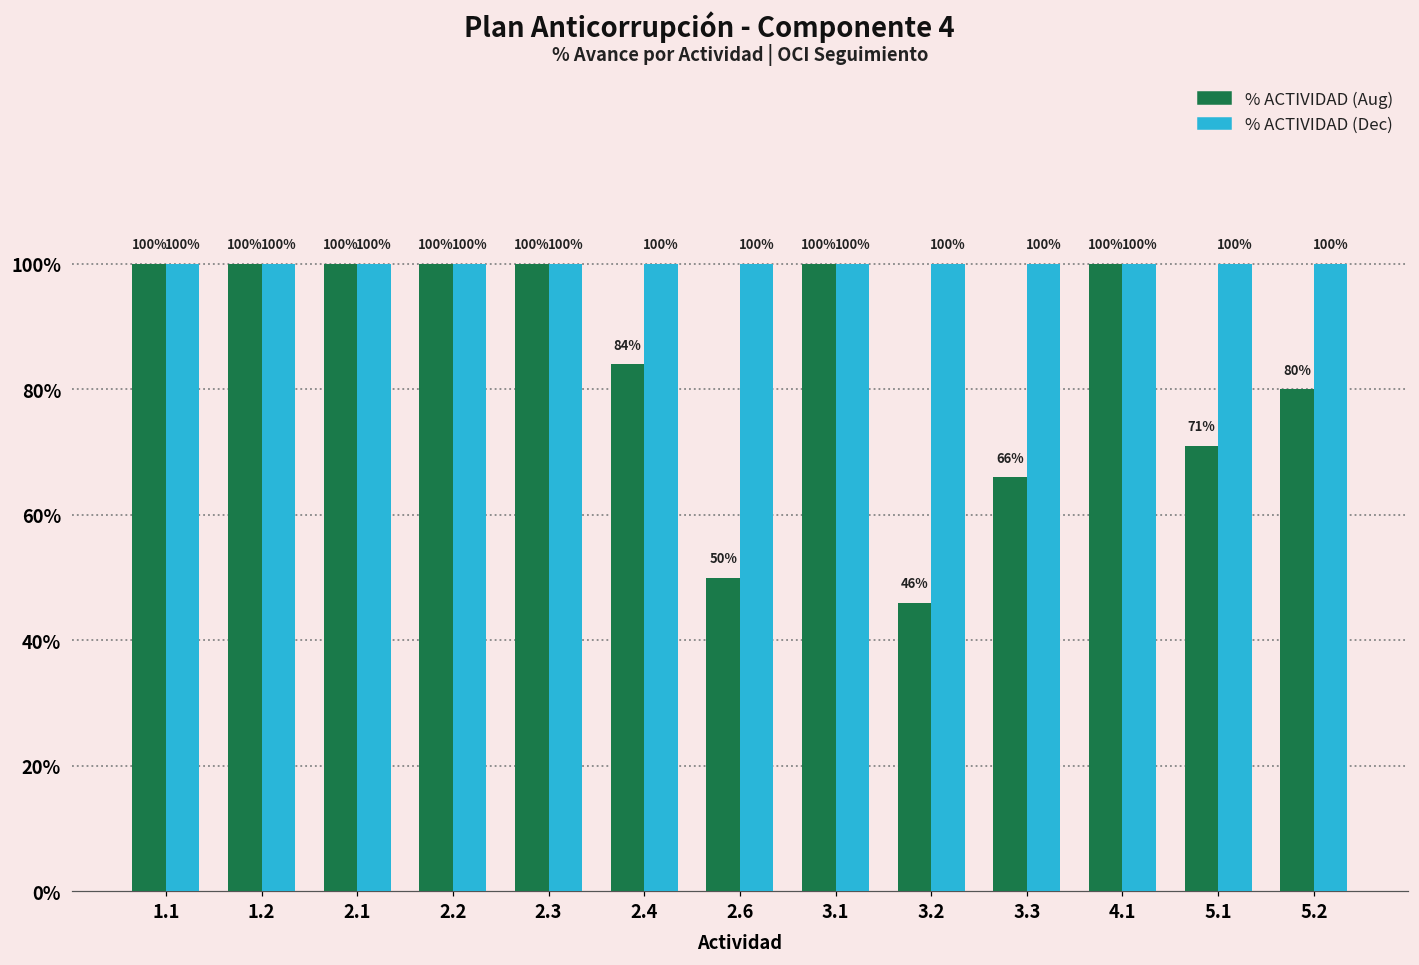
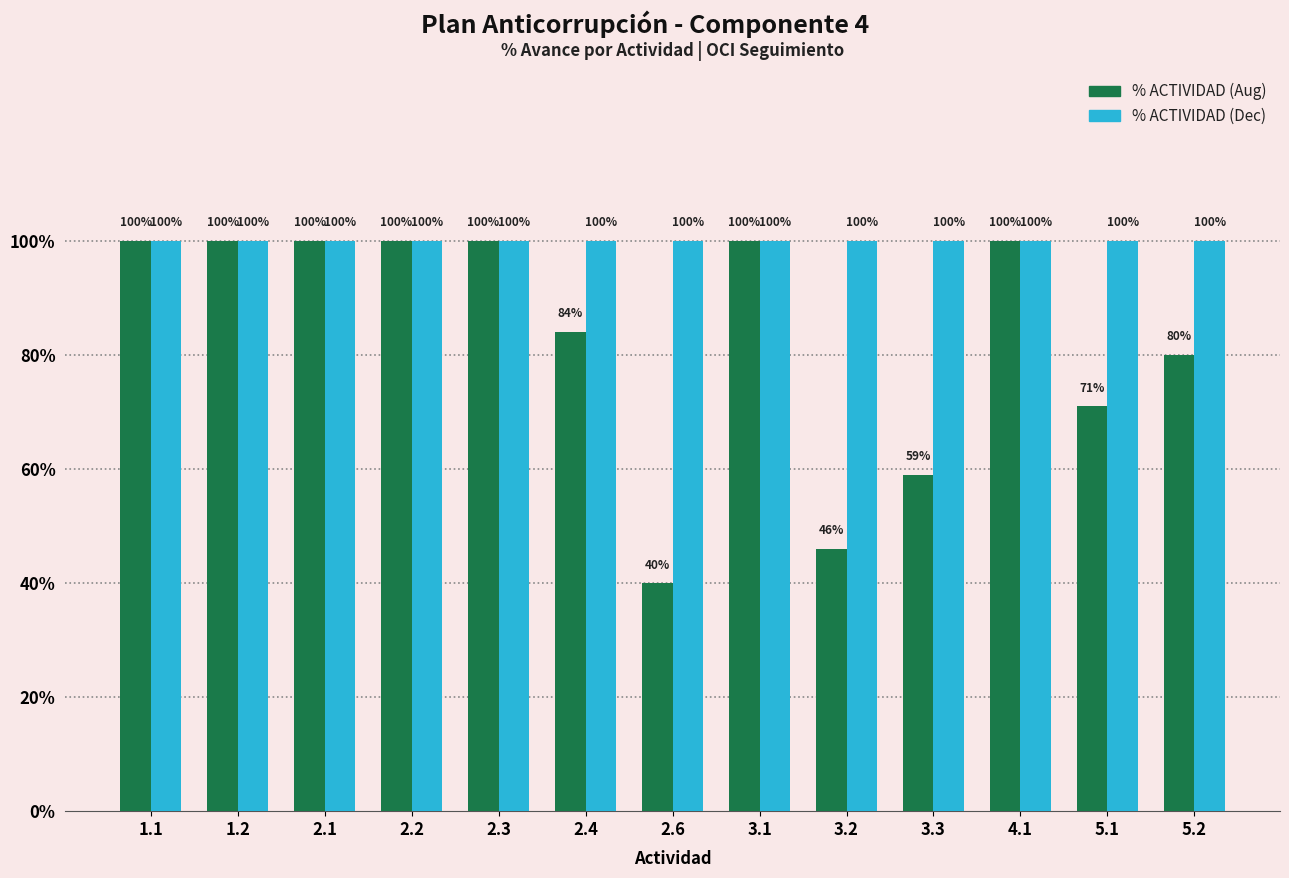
% ACTIVIDAD (Aug), 2.6: 50% -> 40%
% ACTIVIDAD (Aug), 3.3: 66% -> 59%
